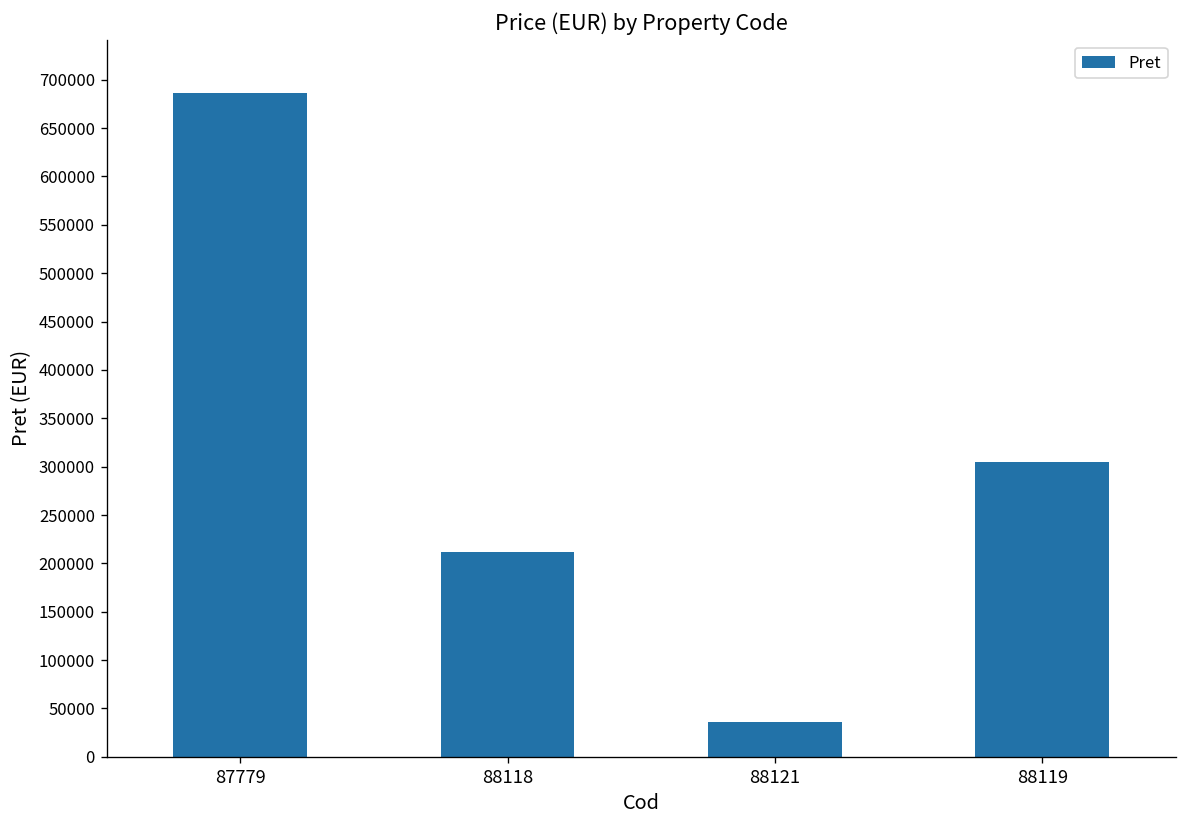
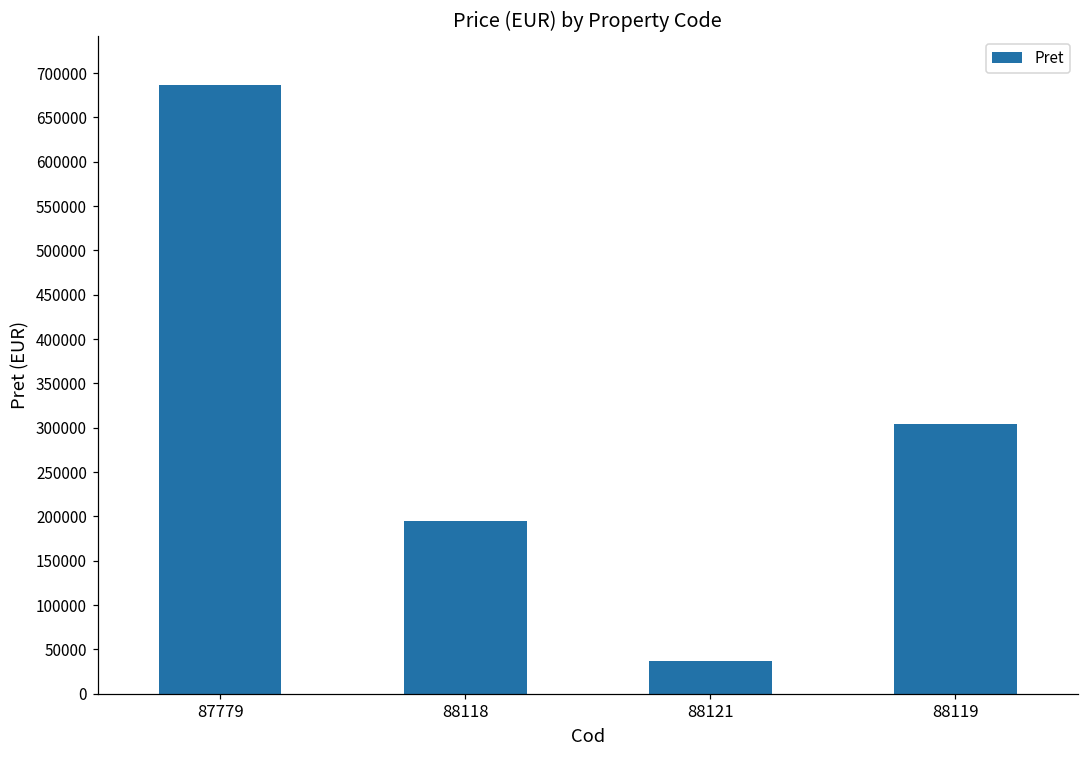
88118: 210000 -> 200000
